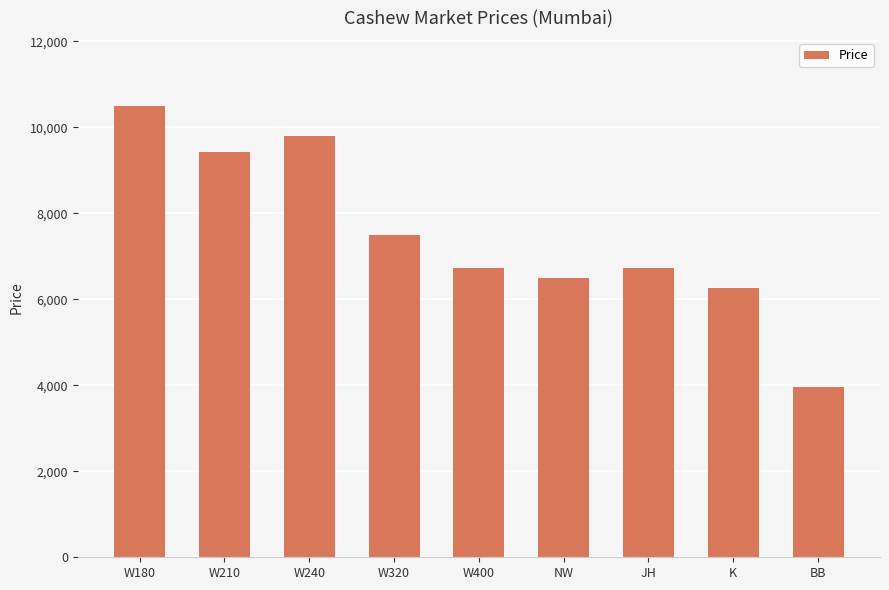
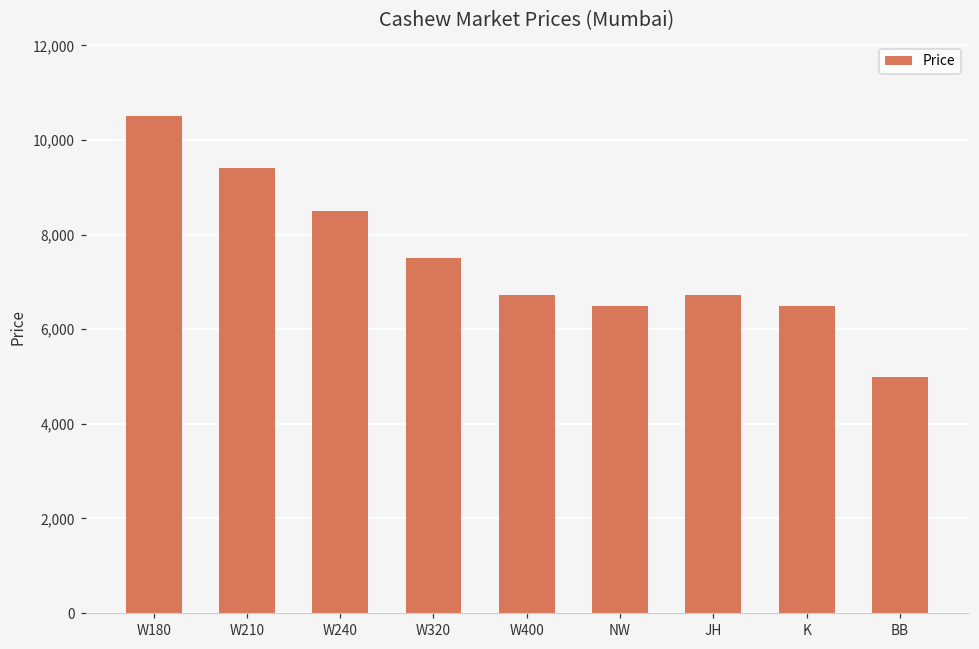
W240: 9,800 -> 8,500
K: 6,300 -> 6,500
BB: 4,000 -> 5,000
